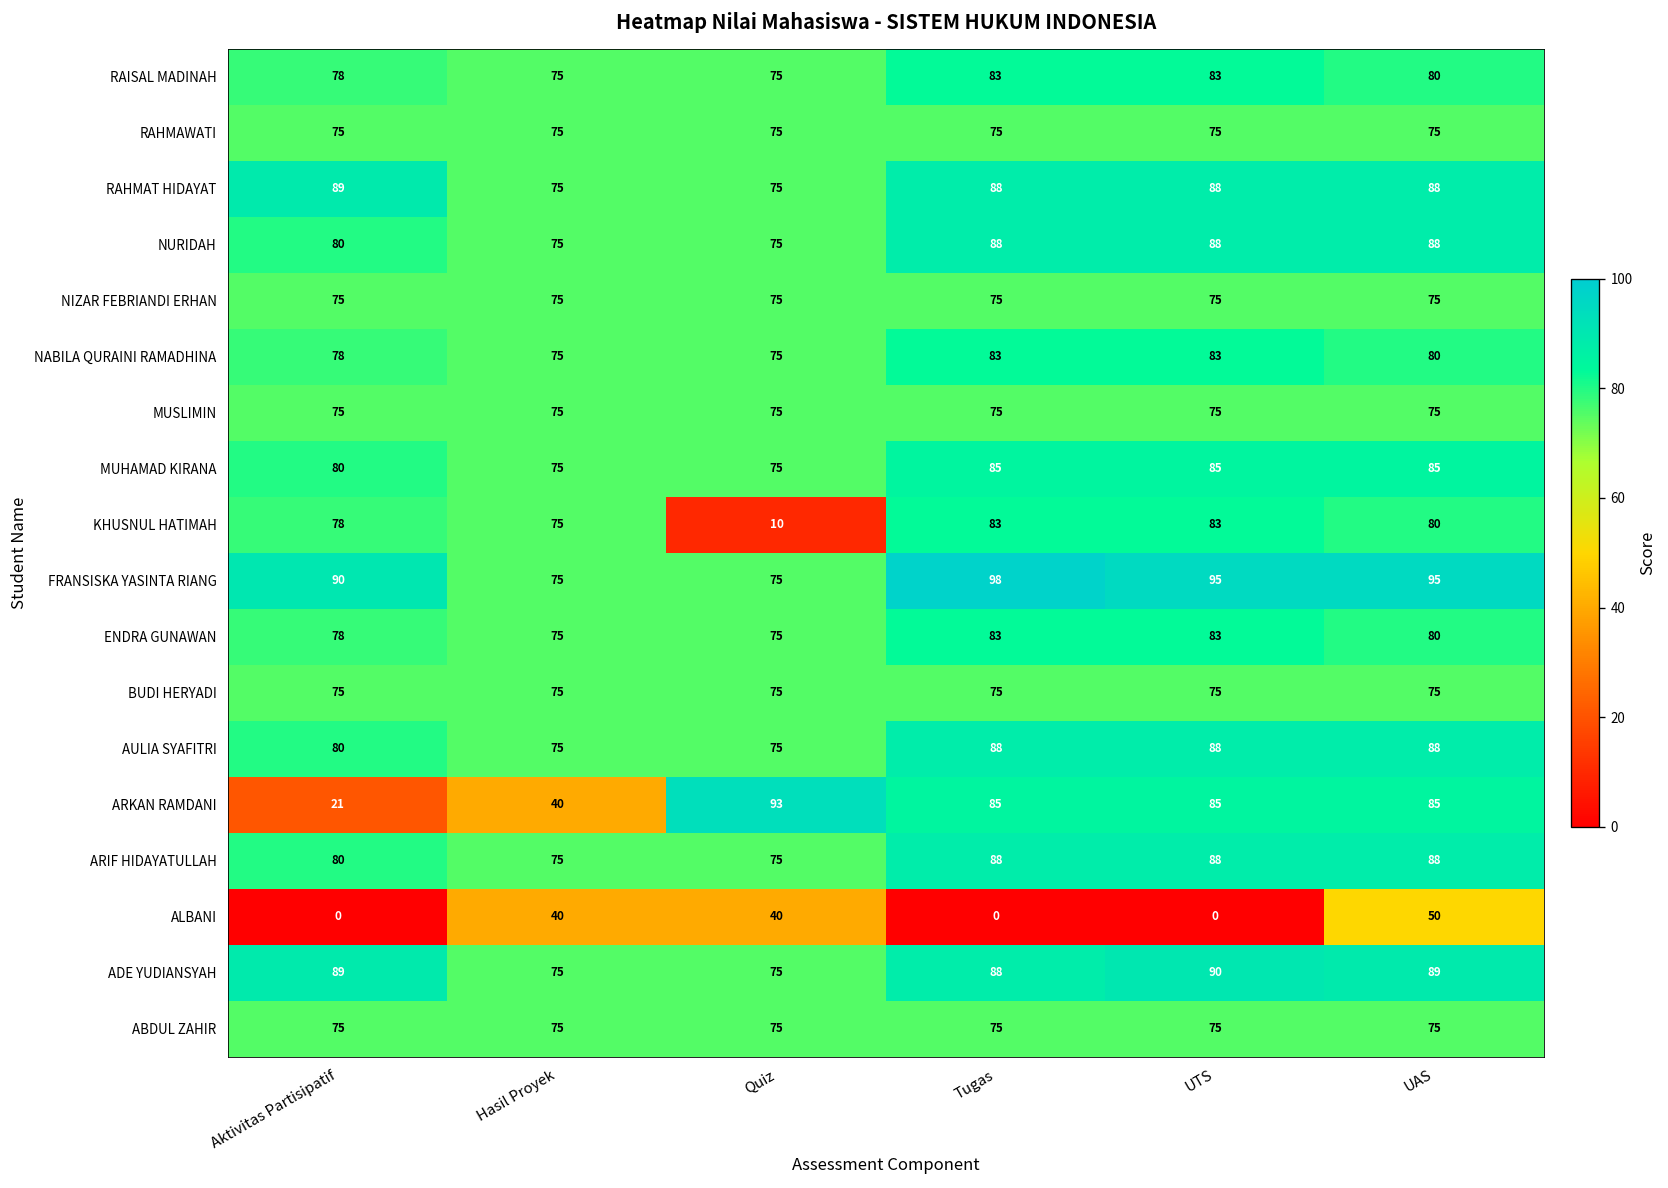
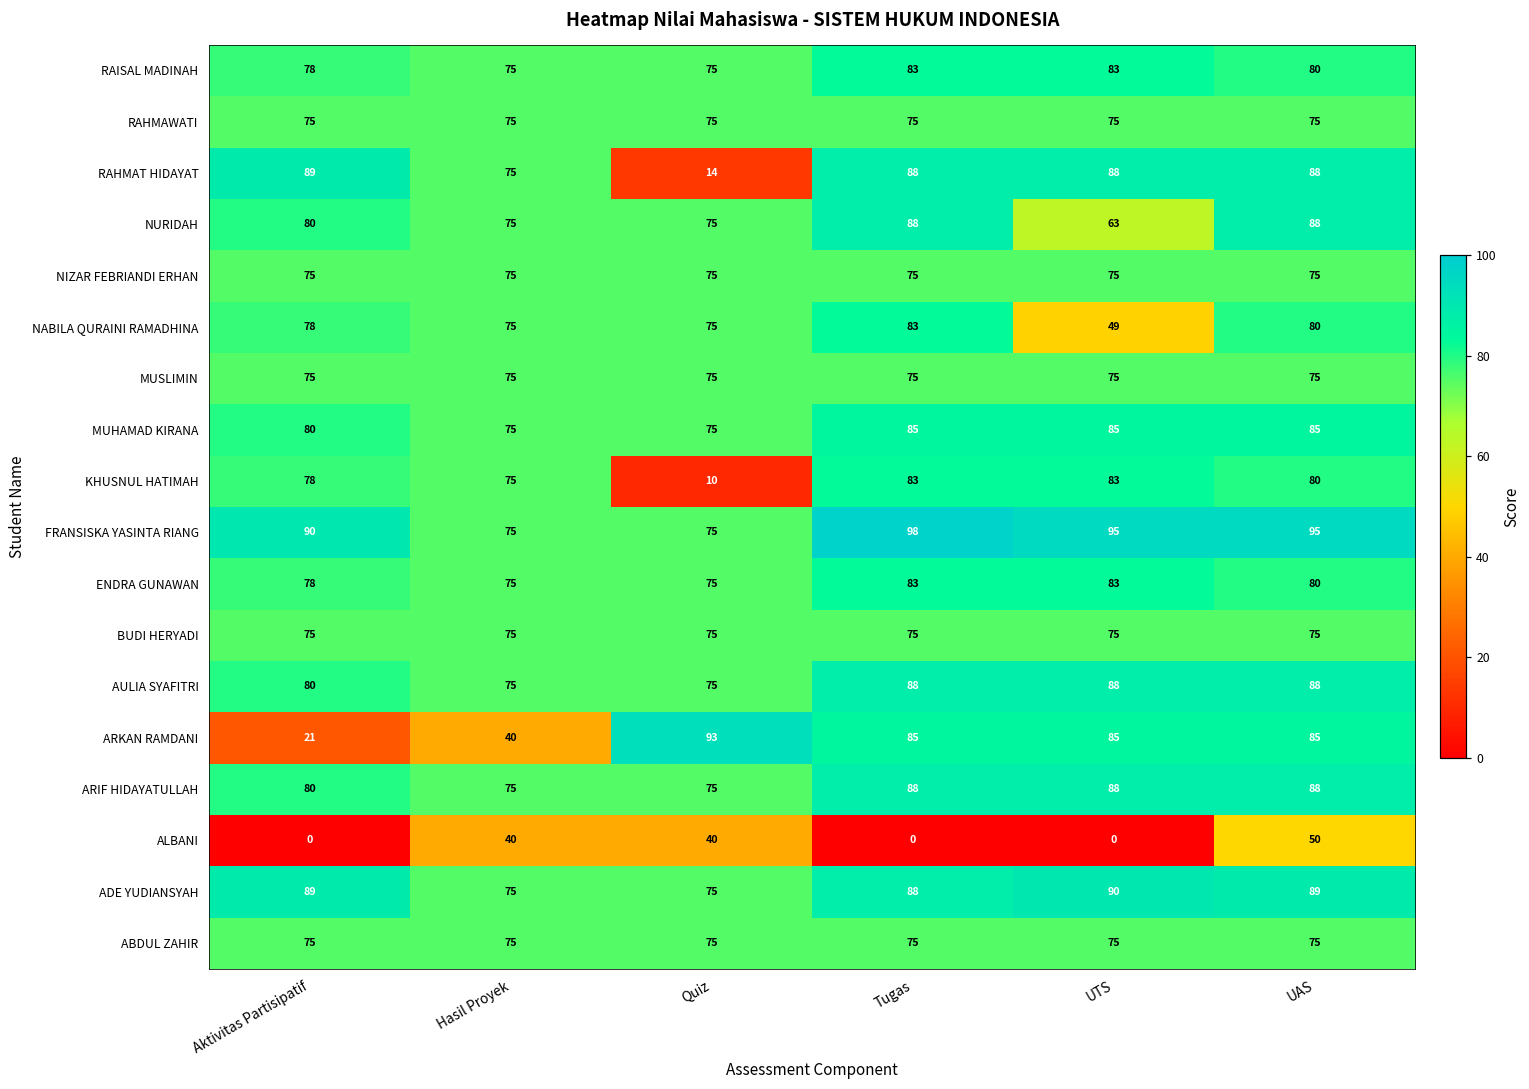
RAHMAT HIDAYAT, Quiz: 75 -> 14
NURIDAH, UTS: 88 -> 63
NABILA QURAINI RAMADHINA, UTS: 83 -> 49
